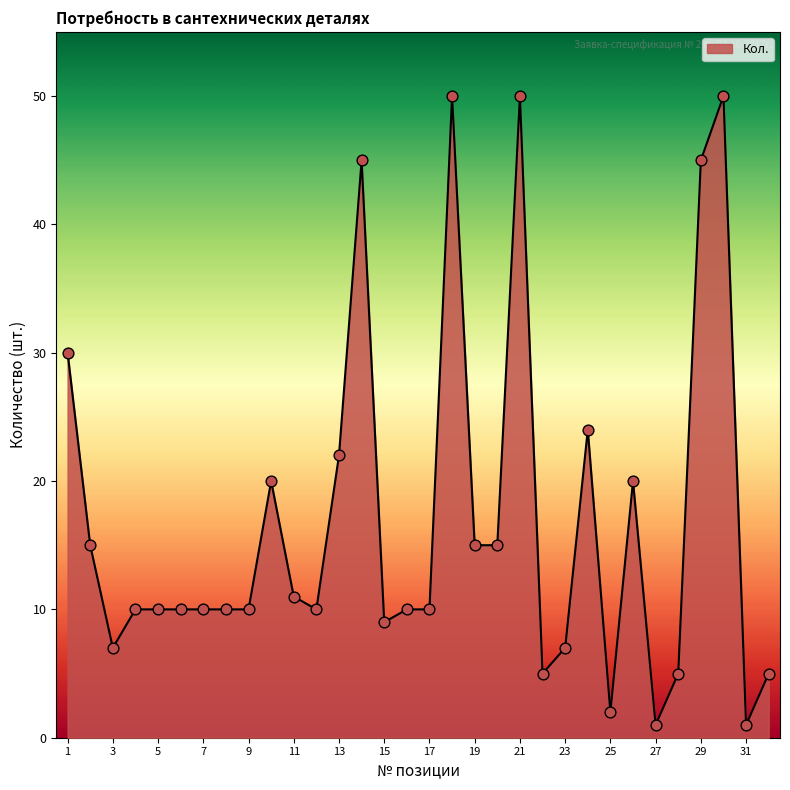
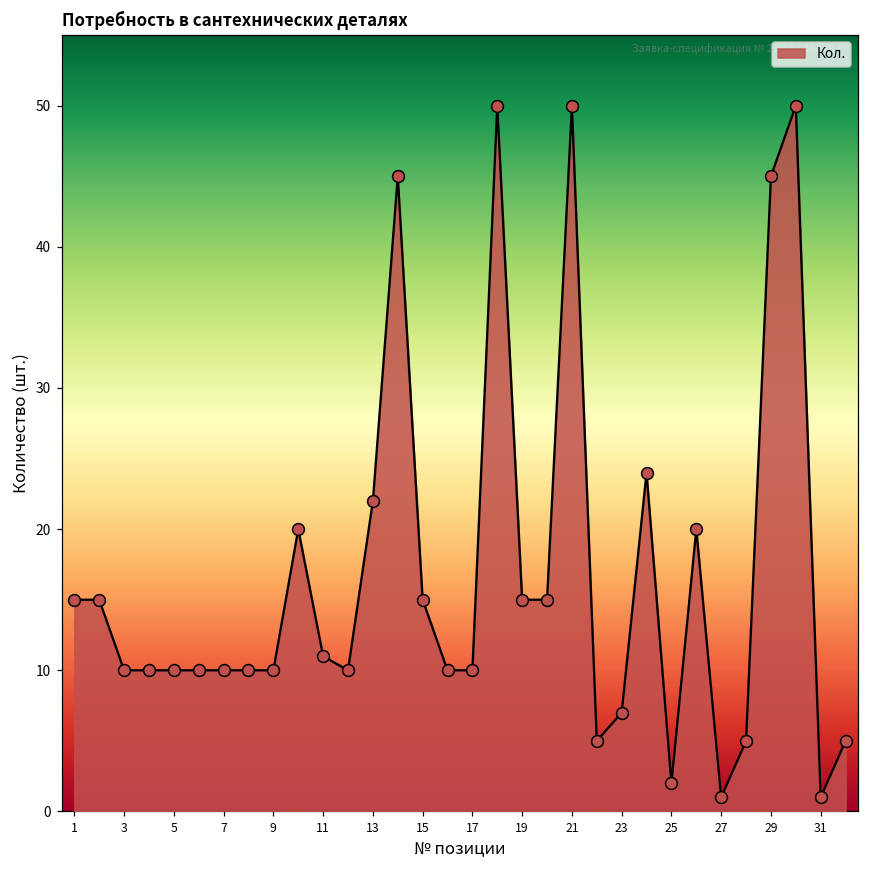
1: 30 -> 15
3: 7 -> 10
15: 9 -> 15
